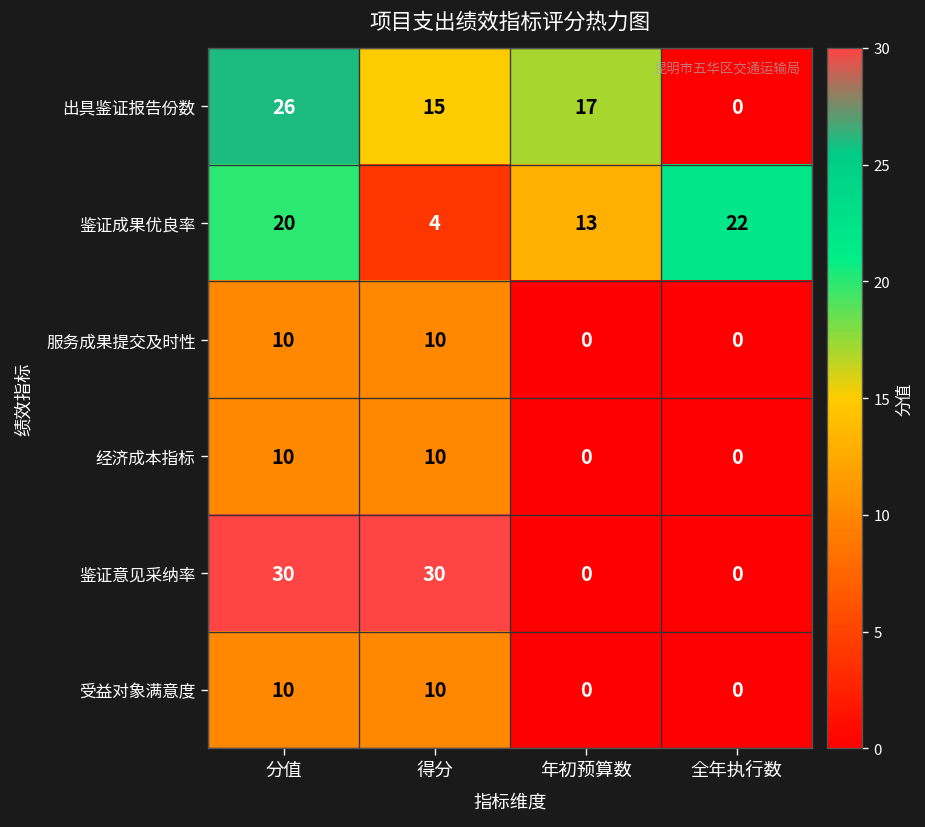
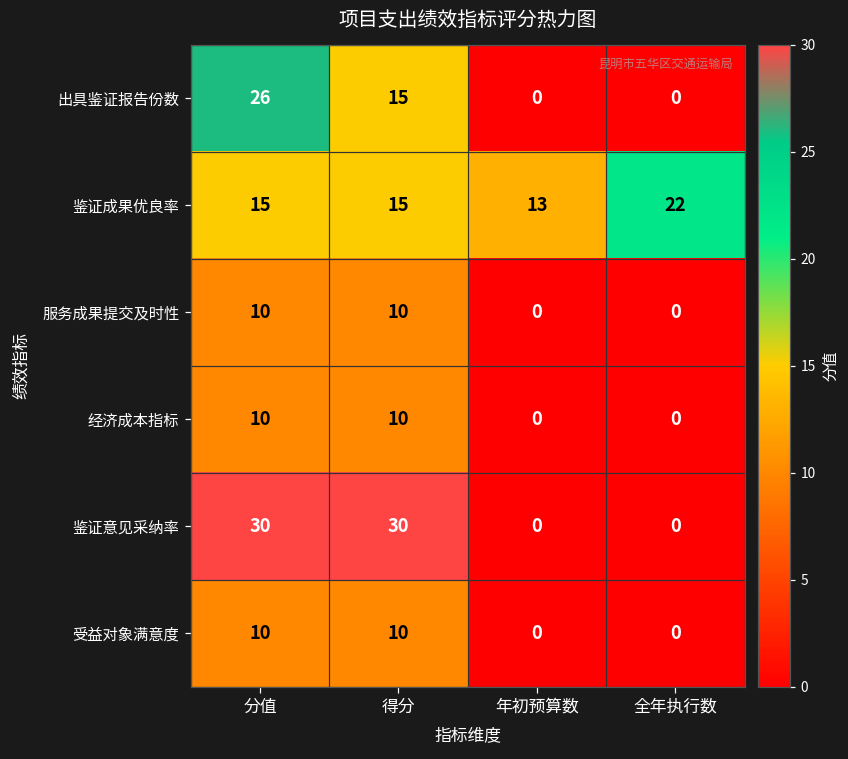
出具鉴证报告份数, 年初预算数: 17 -> 0
鉴证成果优良率, 分值: 20 -> 15
鉴证成果优良率, 得分: 4 -> 15
